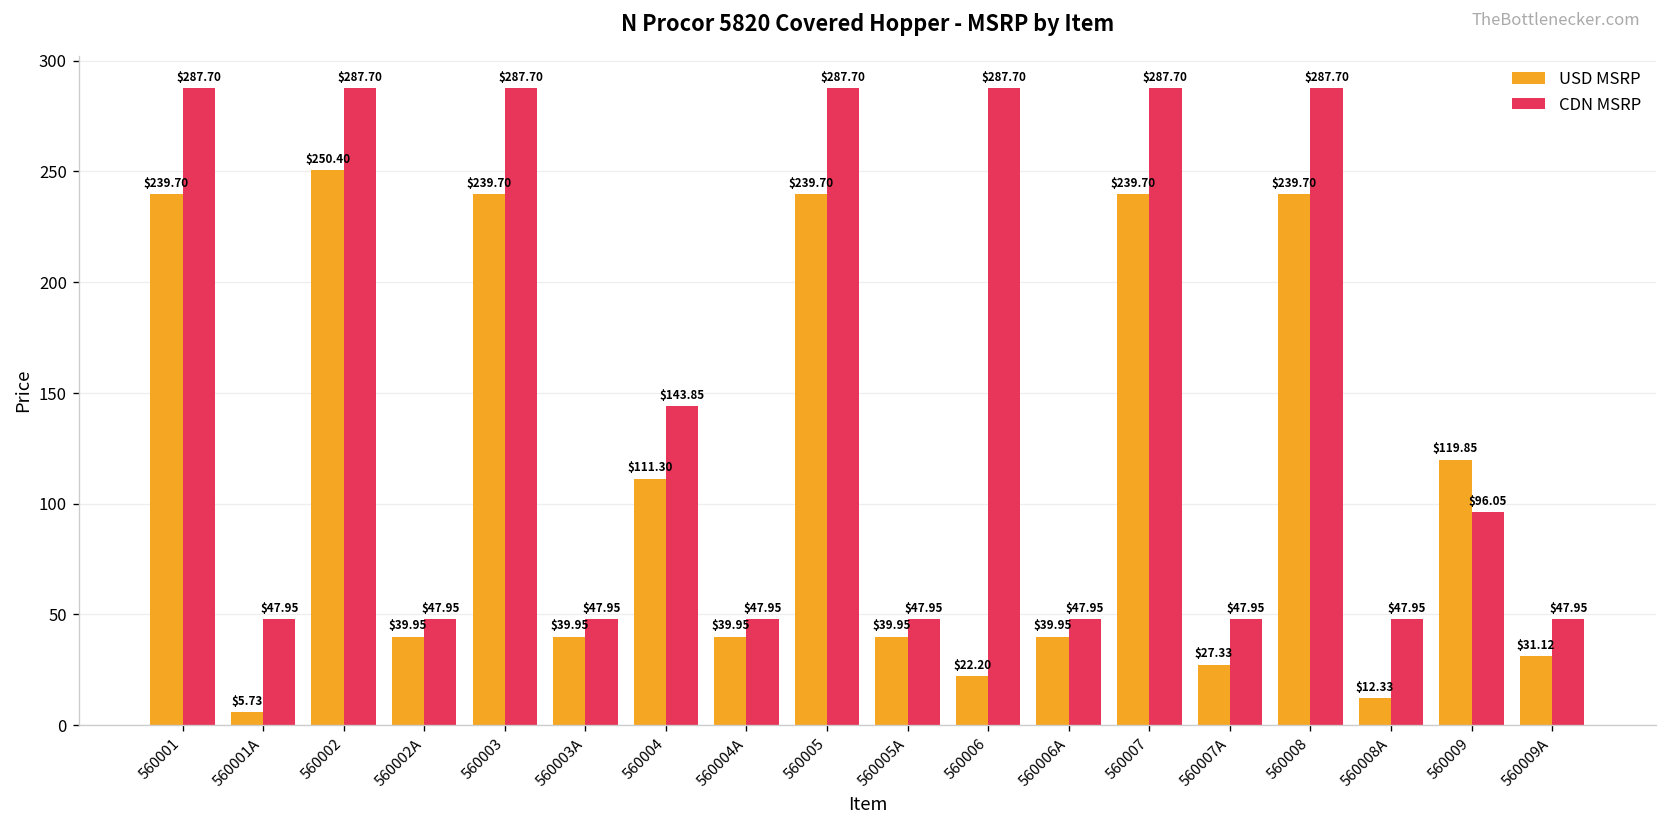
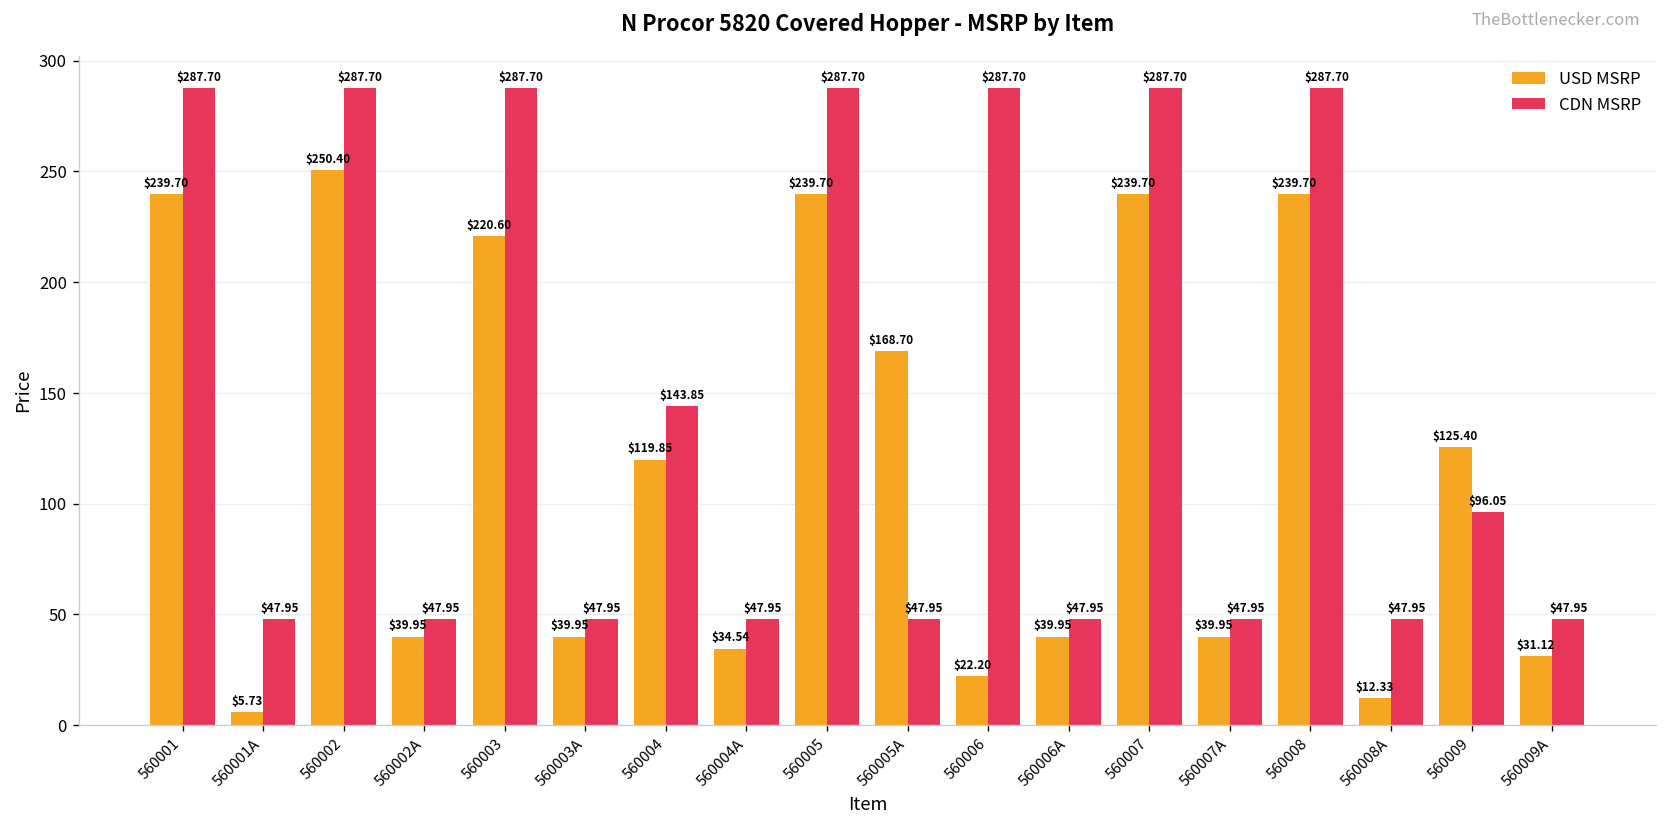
USD MSRP, 560003: $239.70 -> $220.60
USD MSRP, 560004: $111.30 -> $119.85
USD MSRP, 560004A: $39.95 -> $34.54
USD MSRP, 560005A: $39.95 -> $168.70
USD MSRP, 560007A: $27.33 -> $39.95
USD MSRP, 560009: $119.85 -> $125.40
